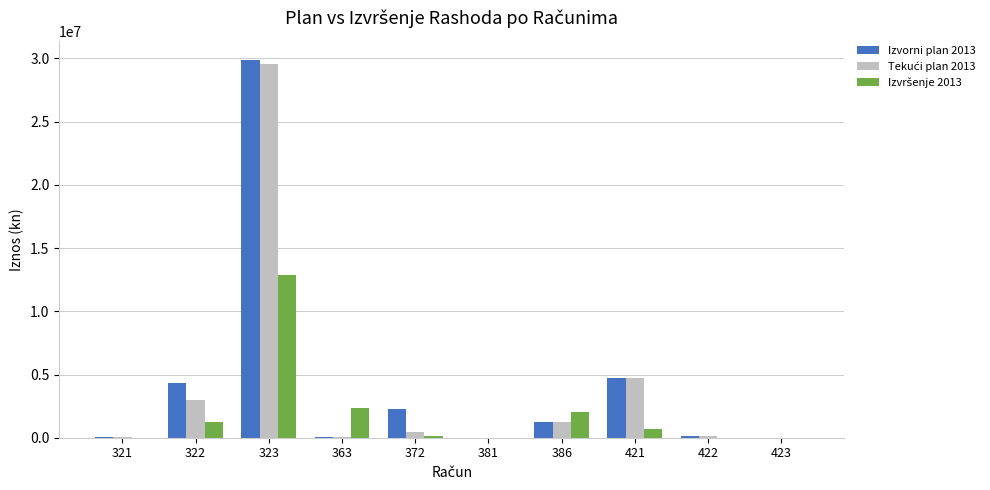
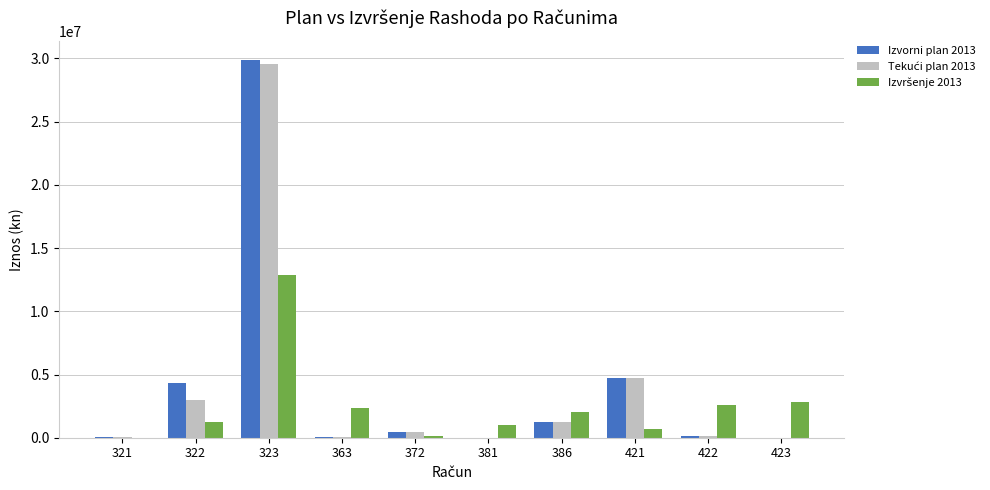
Izvorni plan 2013, 372: 2300000 -> 500000
Izvršenje 2013, 381: 0 -> 1000000
Izvršenje 2013, 422: 0 -> 2600000
Izvršenje 2013, 423: 0 -> 2800000
